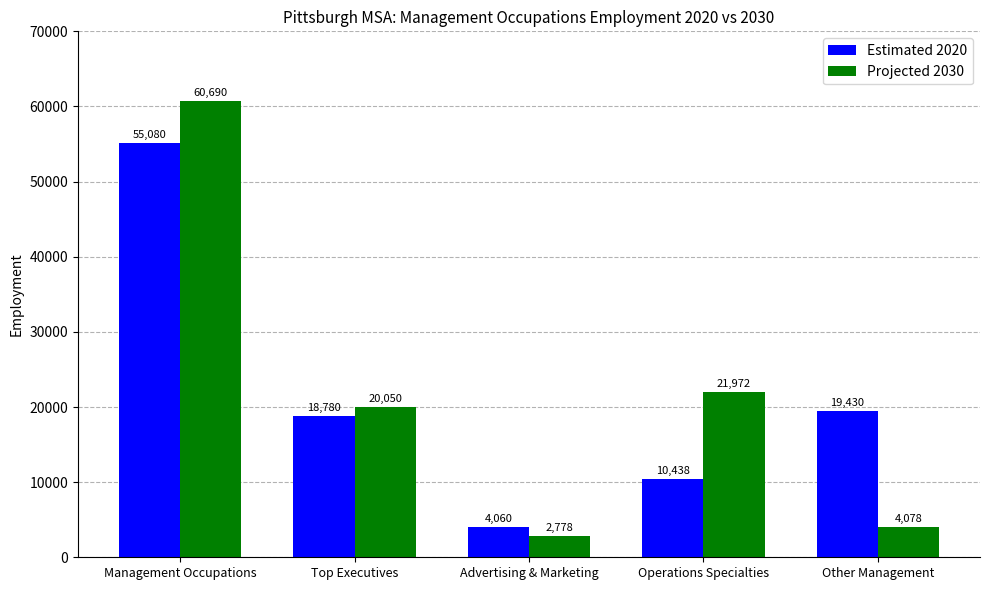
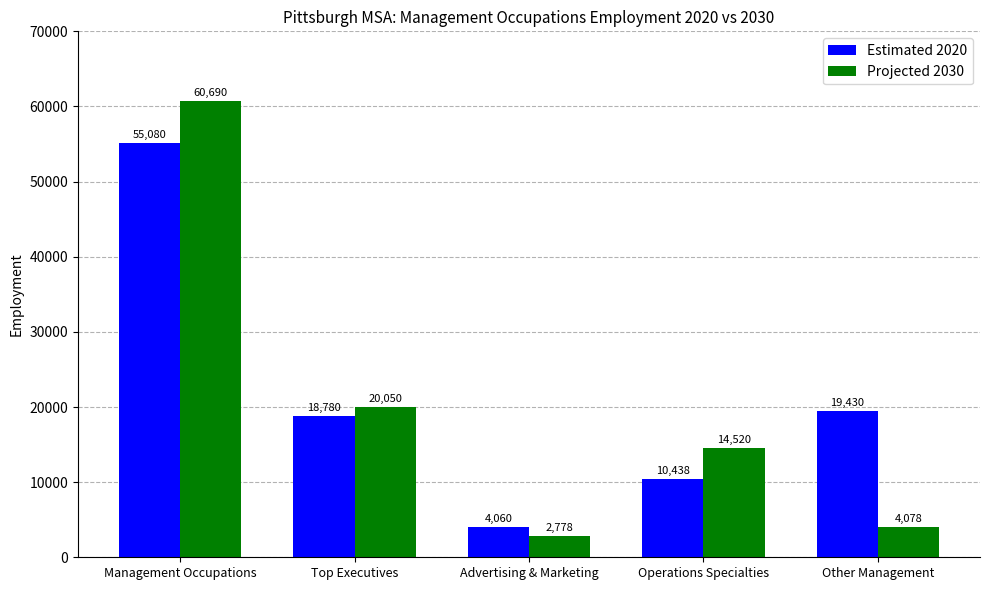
Projected 2030, Operations Specialties: 21,972 -> 14,520
